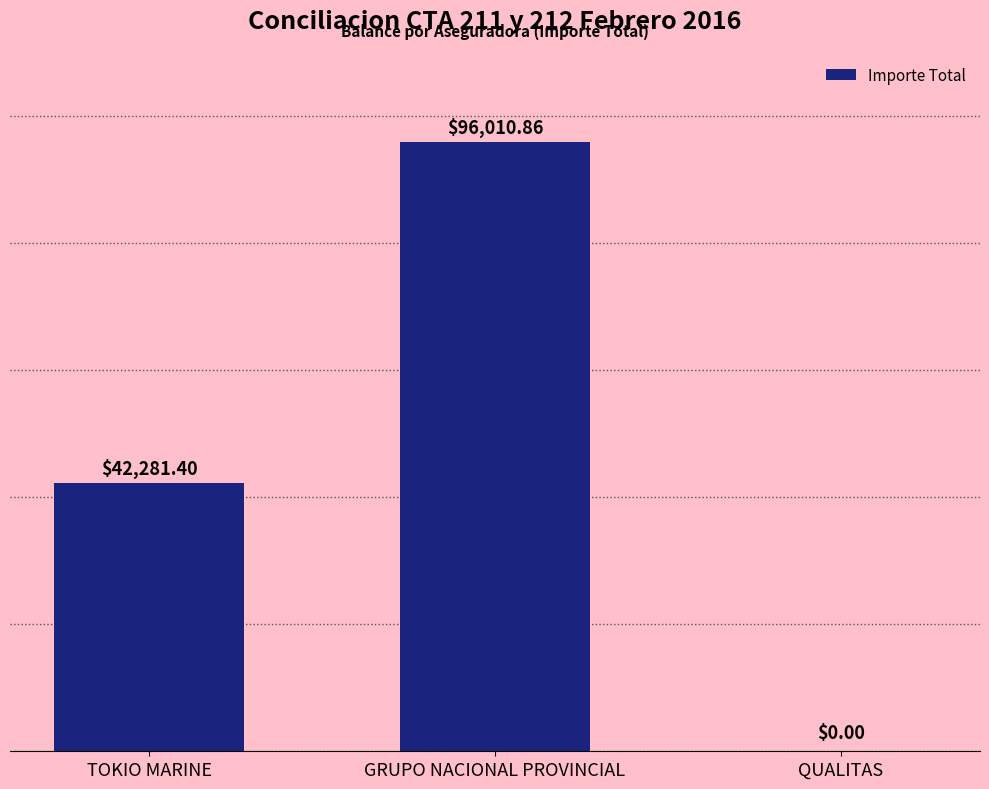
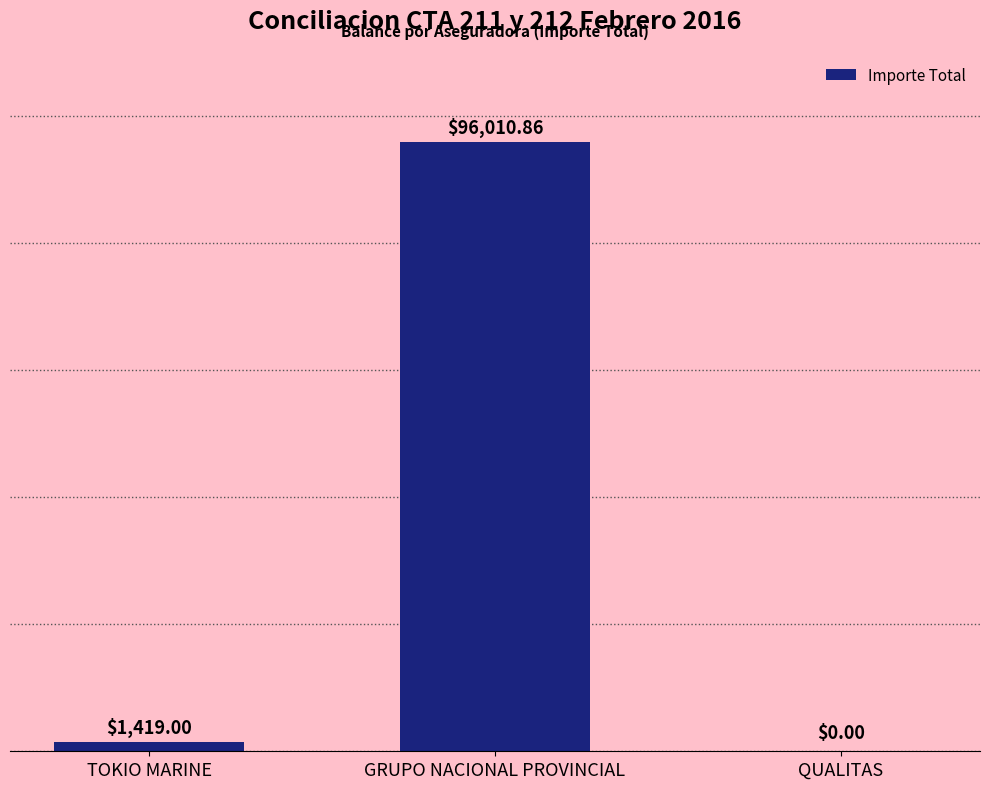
TOKIO MARINE: $42,281.40 -> $1,419.00
